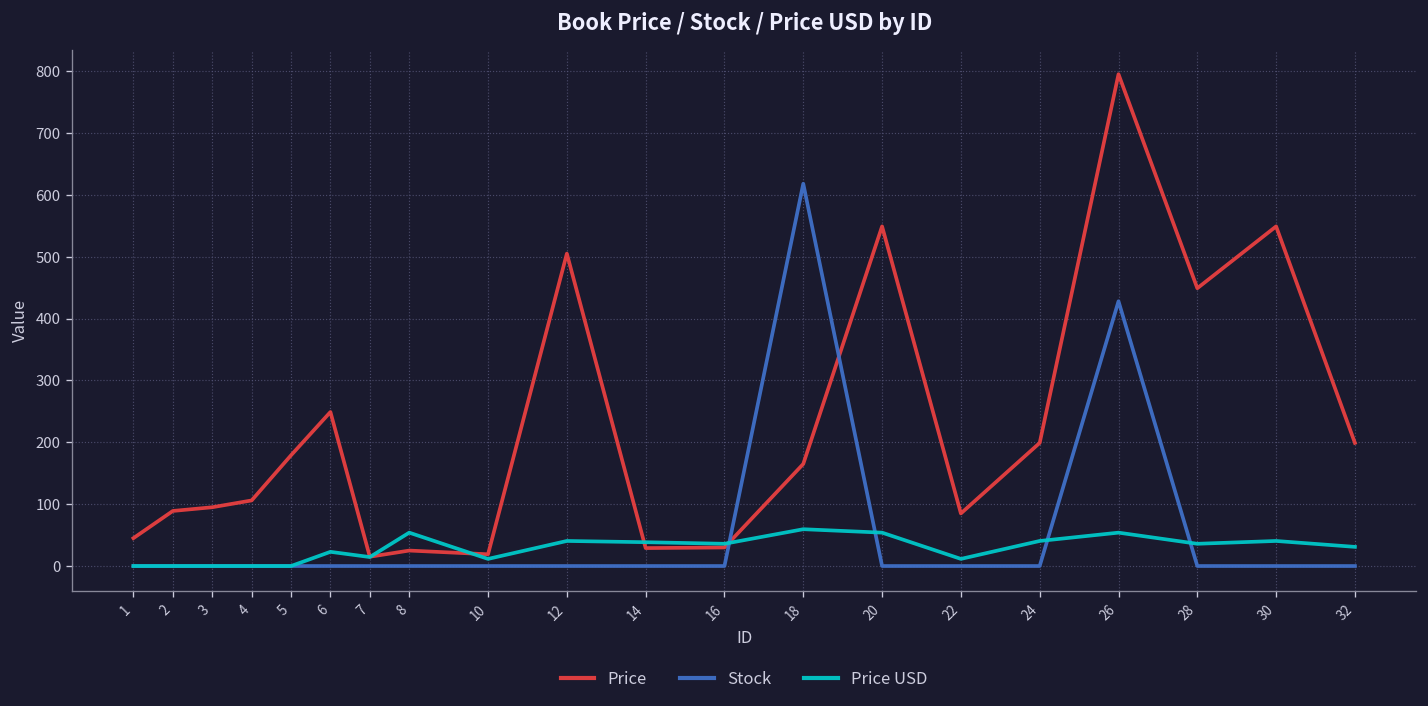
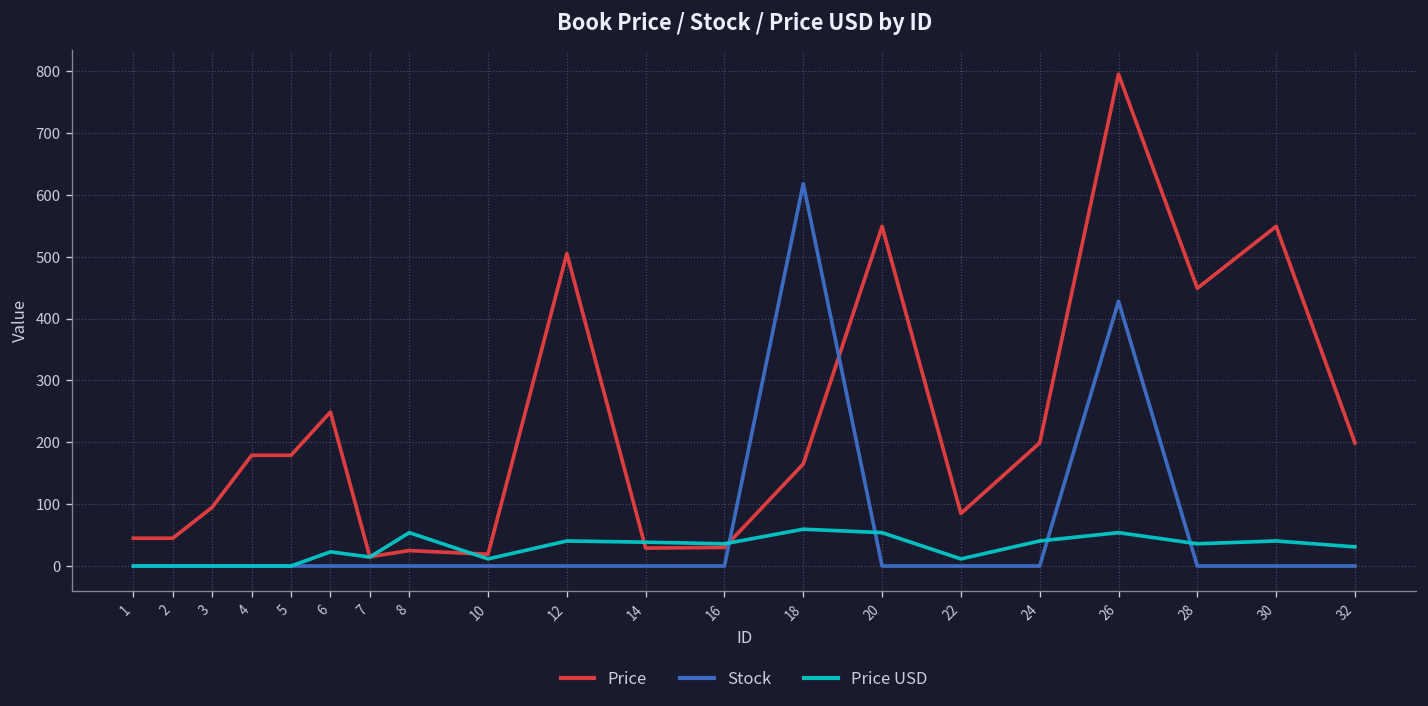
Price, 2: 90 -> 50
Price, 4: 110 -> 180
